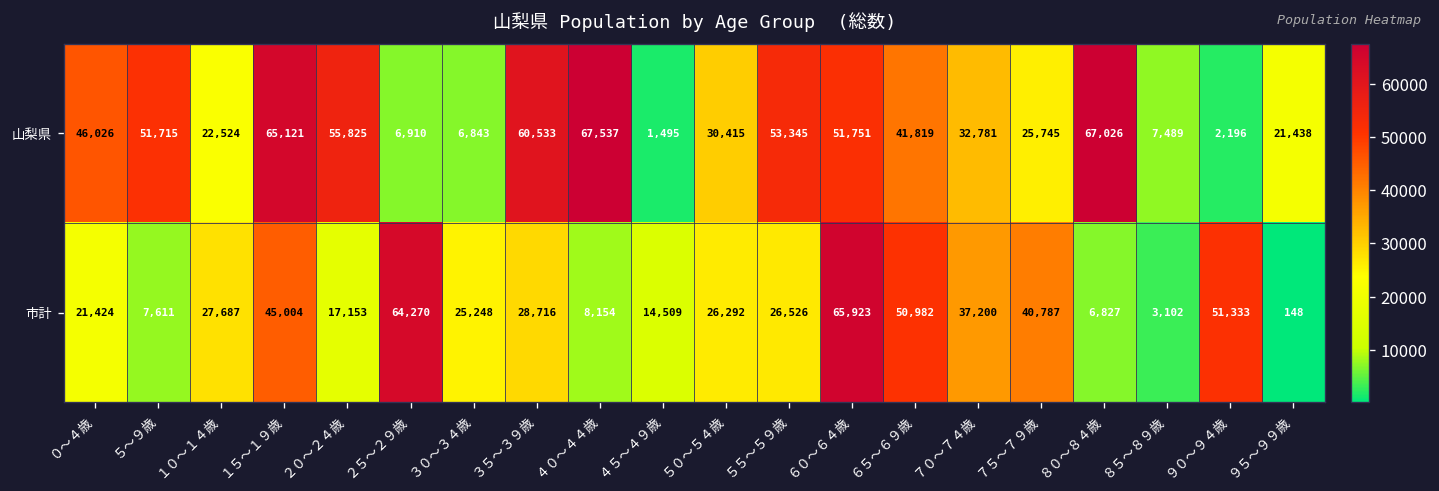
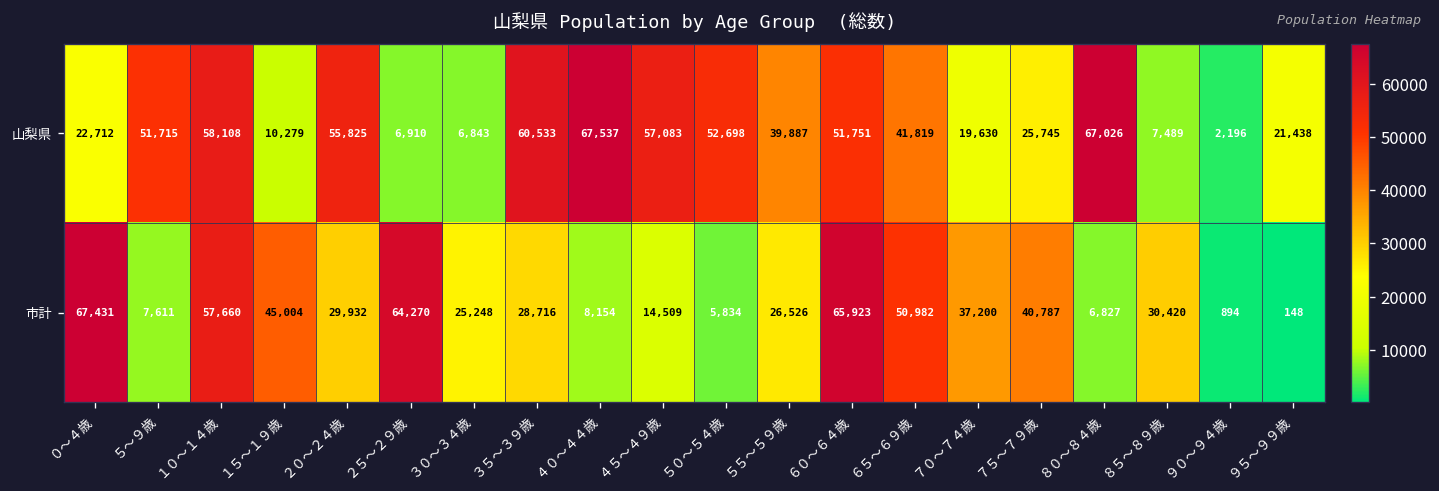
山梨県, ０～４歳: 46,026 -> 22,712
山梨県, １０～１４歳: 22,524 -> 58,108
山梨県, １５～１９歳: 65,121 -> 10,279
山梨県, ４５～４９歳: 1,495 -> 57,083
山梨県, ５０～５４歳: 30,415 -> 52,698
山梨県, ５５～５９歳: 53,345 -> 39,887
山梨県, ７０～７４歳: 32,781 -> 19,630
市計, ０～４歳: 21,424 -> 67,431
市計, １０～１４歳: 27,687 -> 57,660
市計, ２０～２４歳: 17,153 -> 29,932
市計, ５０～５４歳: 26,292 -> 5,834
市計, ８５～８９歳: 3,102 -> 30,420
市計, ９０～９４歳: 51,333 -> 894
